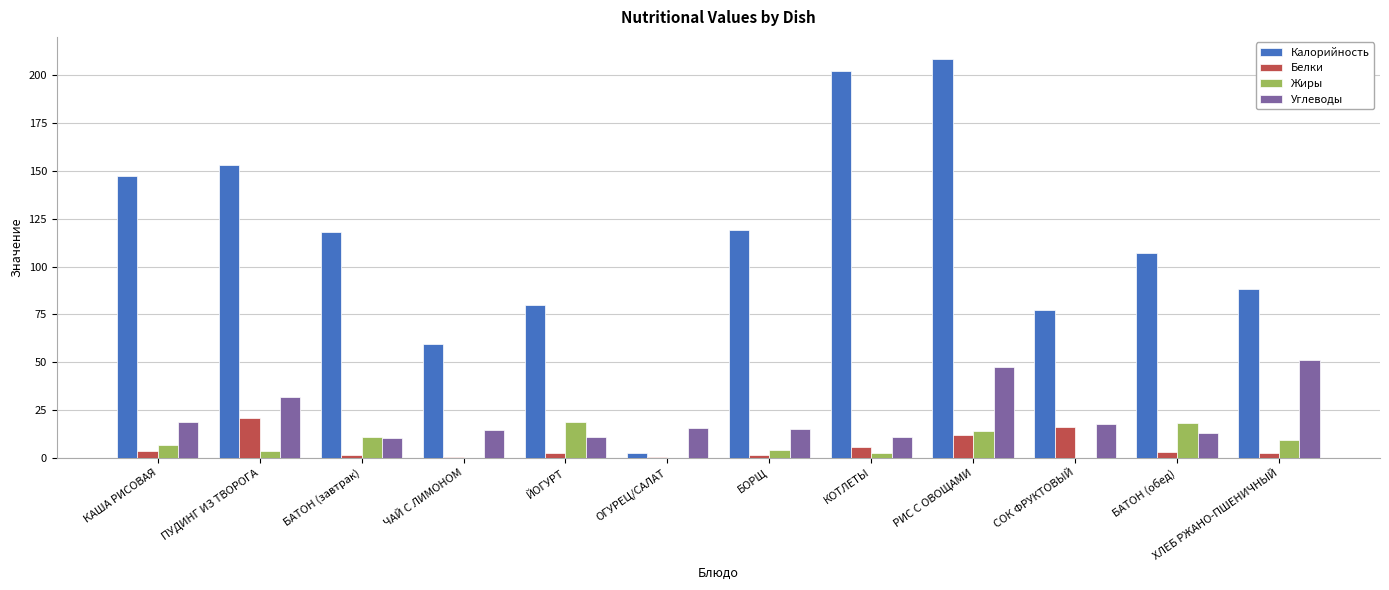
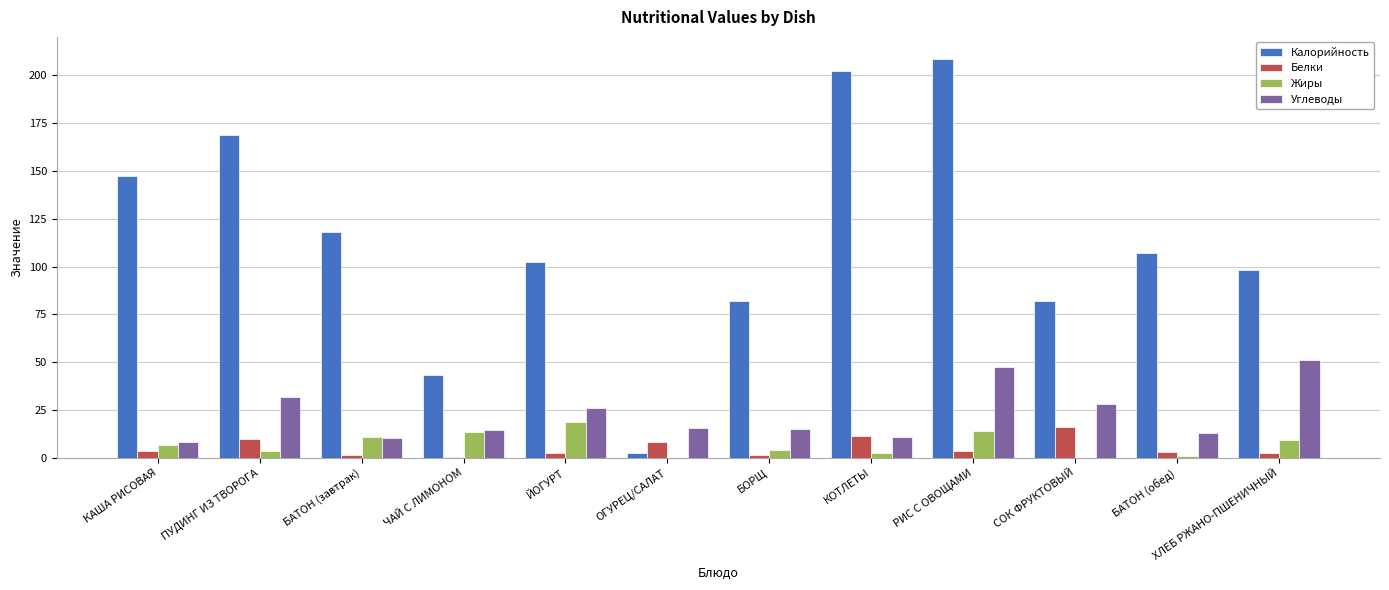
Углеводы, КАША РИСОВАЯ: 19 -> 8
Калорийность, ПУДИНГ ИЗ ТВОРОГА: 153 -> 169
Белки, ПУДИНГ ИЗ ТВОРОГА: 21 -> 10
Калорийность, ЧАЙ С ЛИМОНОМ: 60 -> 43
Жиры, ЧАЙ С ЛИМОНОМ: 0 -> 14
Калорийность, ЙОГУРТ: 80 -> 102
Углеводы, ЙОГУРТ: 11 -> 26
Белки, ОГУРЕЦ/САЛАТ: 0 -> 8
Калорийность, БОРЩ: 119 -> 82
Белки, КОТЛЕТЫ: 6 -> 11
Белки, РИС С ОВОЩАМИ: 12 -> 4
Калорийность, СОК ФРУКТОВЫЙ: 77 -> 82
Углеводы, СОК ФРУКТОВЫЙ: 18 -> 28
Жиры, БАТОН (обед): 19 -> 1
Калорийность, ХЛЕБ РЖАНО-ПШЕНИЧНЫЙ: 88 -> 98
